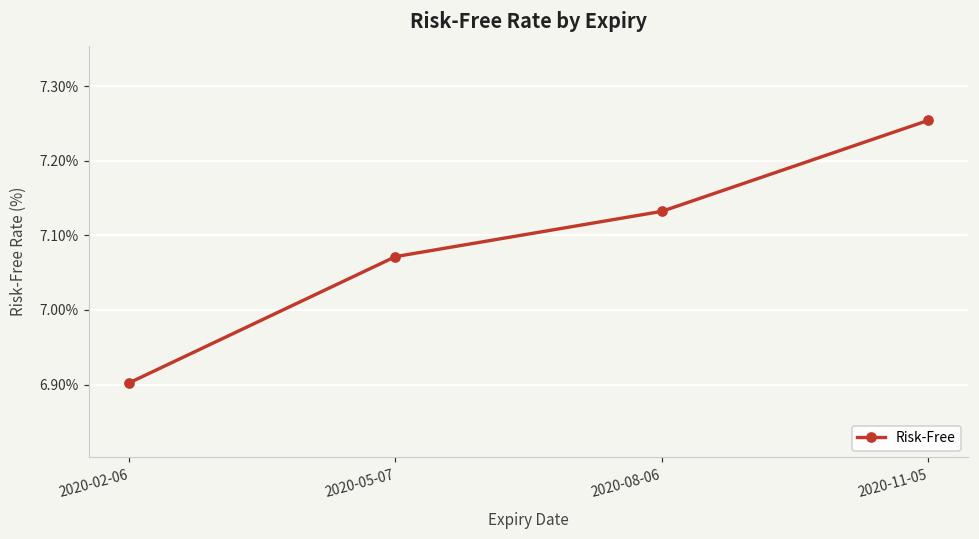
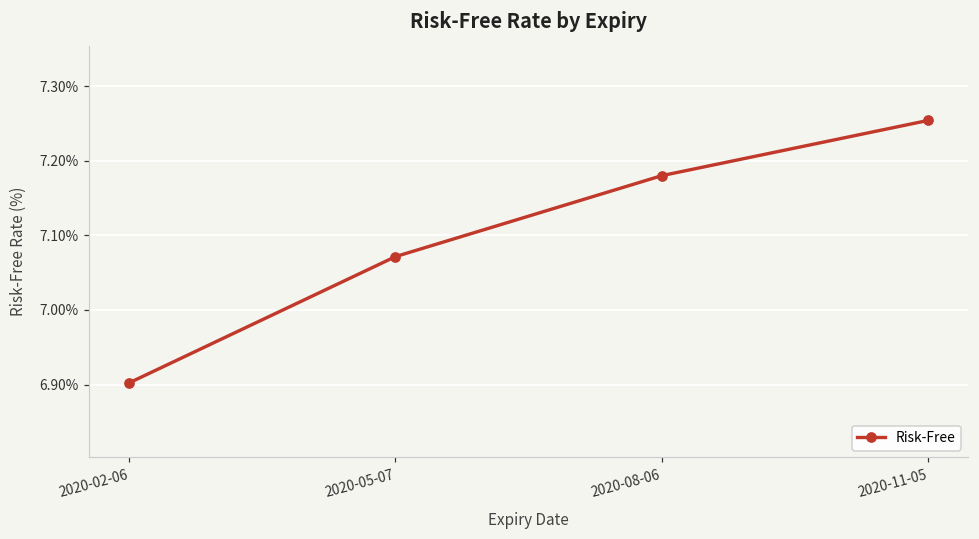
2020-08-06: 7.13% -> 7.18%
